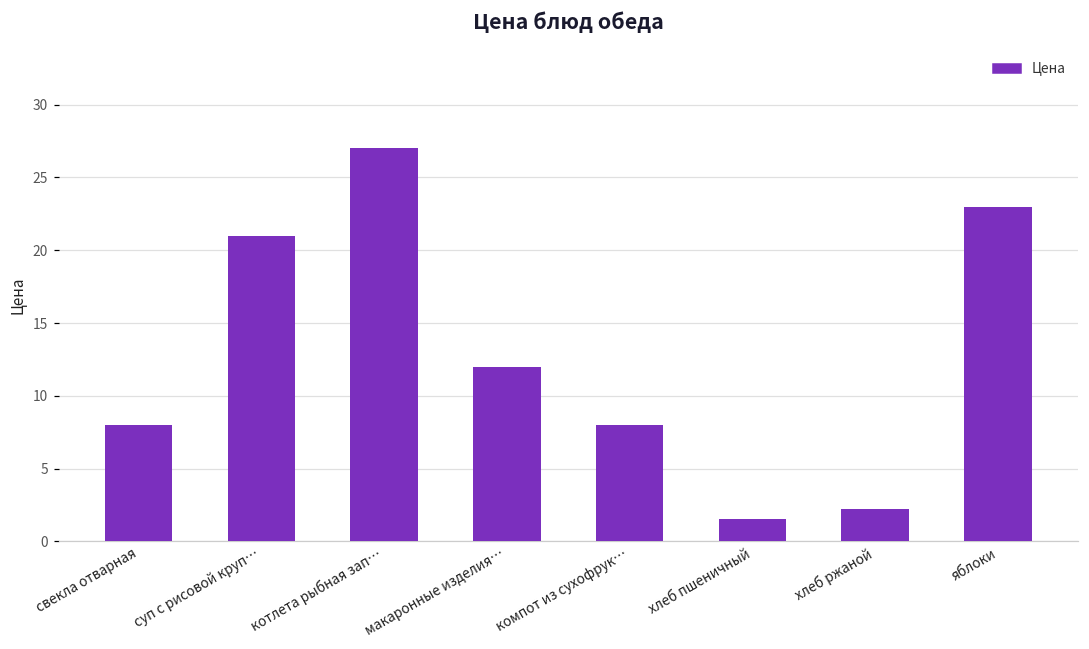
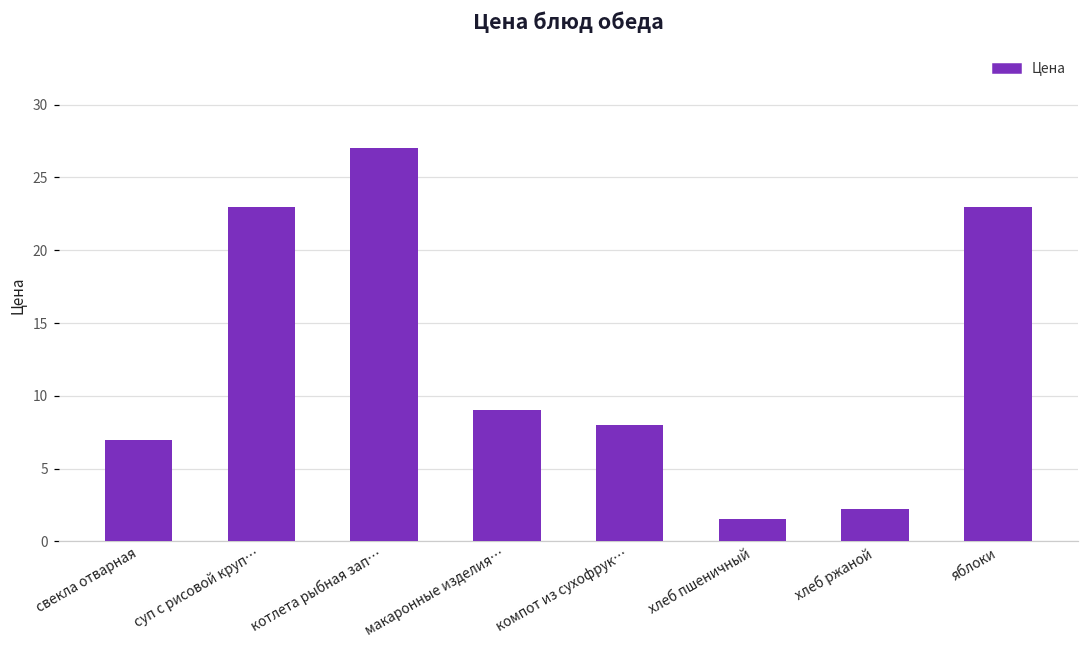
свекла отварная: 8 -> 7
суп с рисовой круп…: 21 -> 23
макаронные изделия…: 12 -> 9
